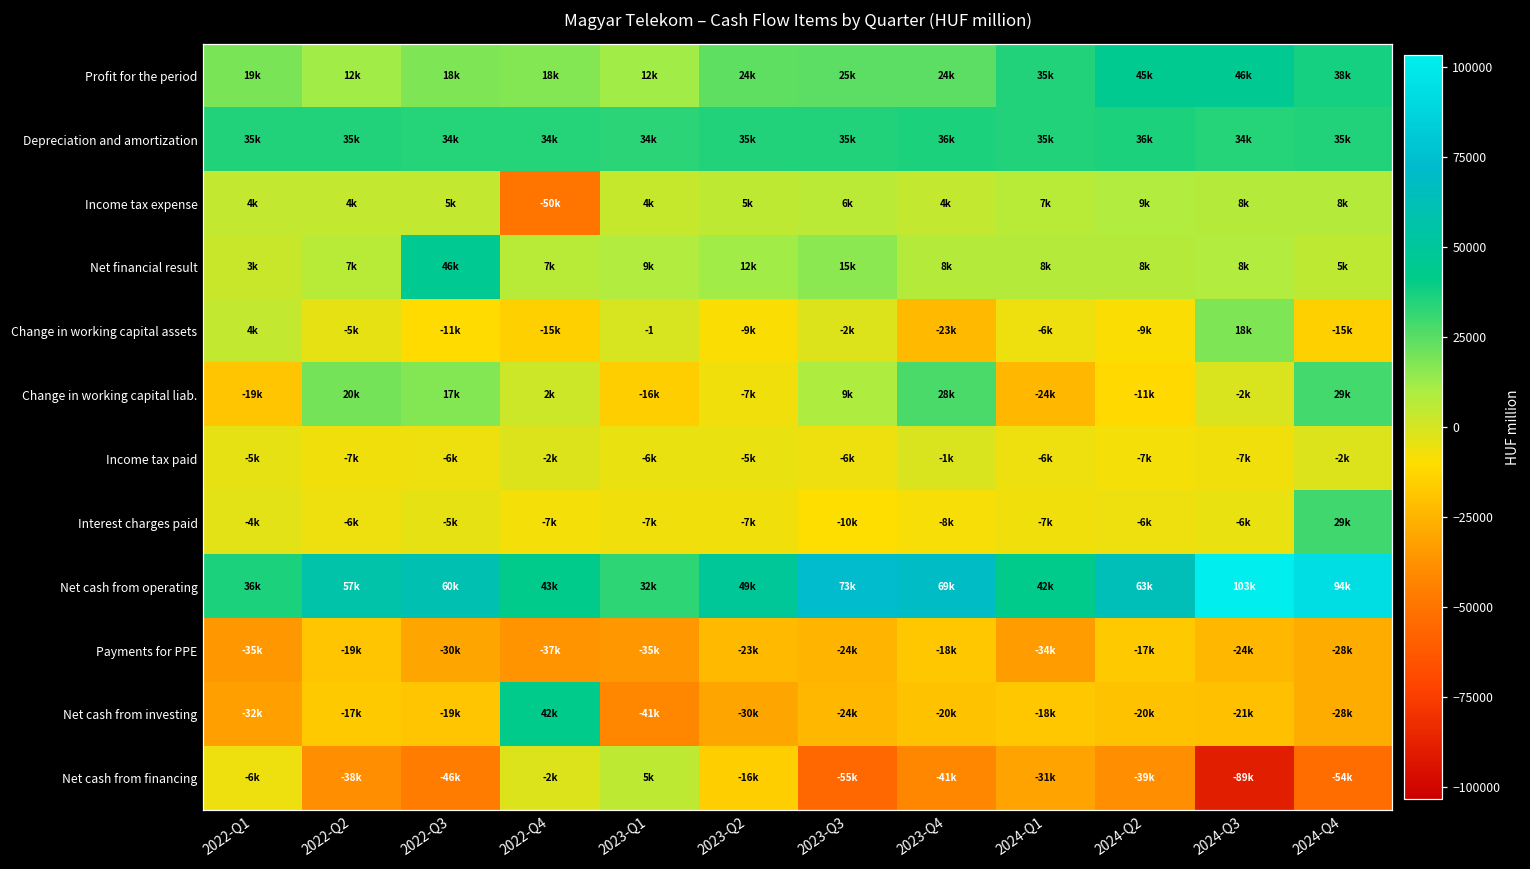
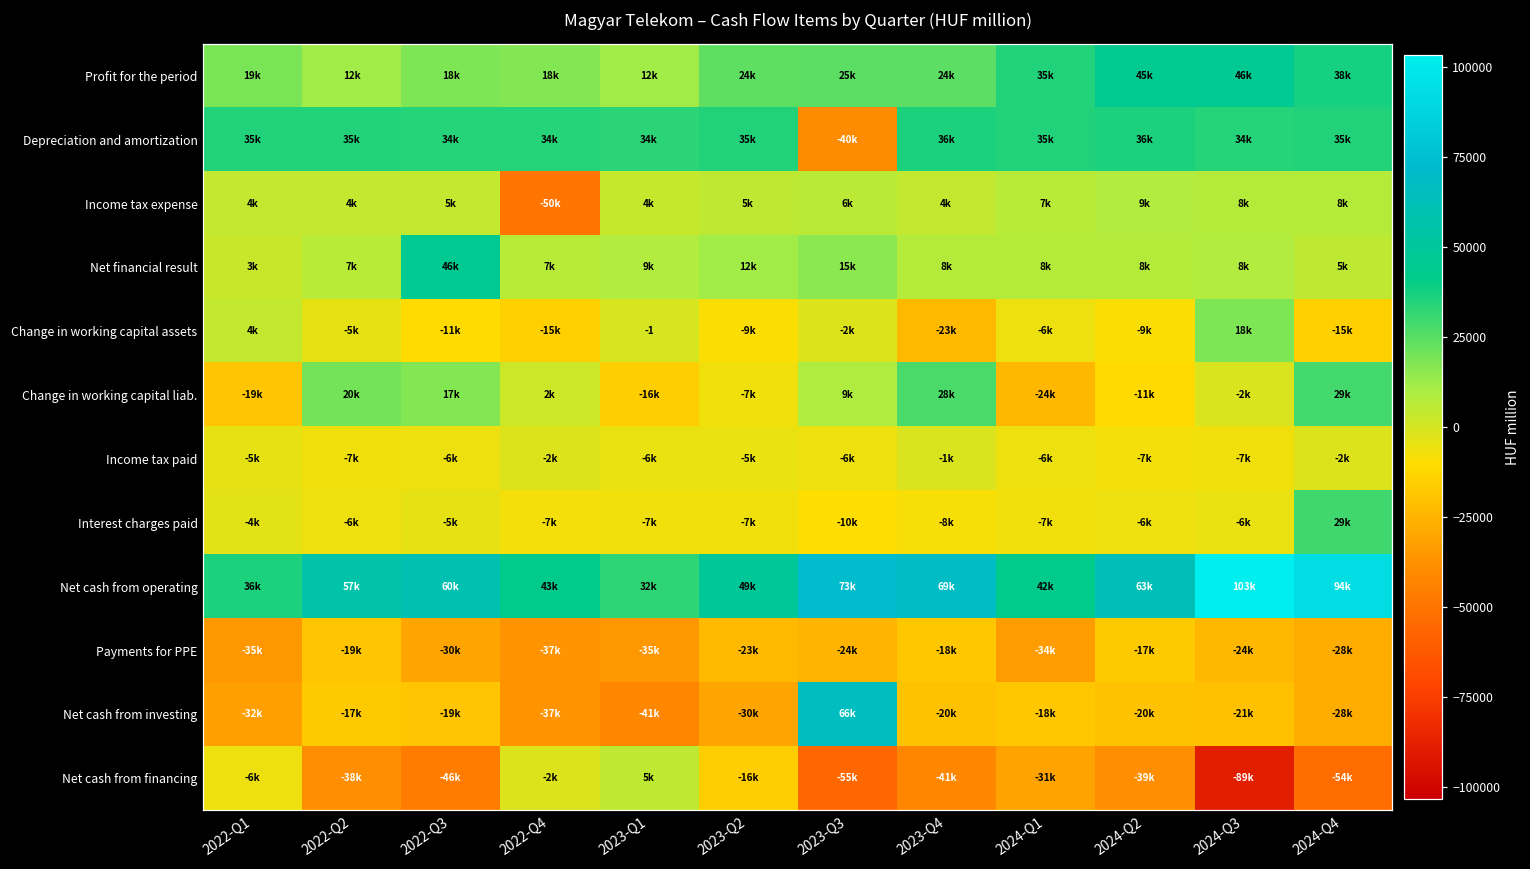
Depreciation and amortization, 2023-Q3: 35k -> -40k
Net cash from investing, 2022-Q4: 42k -> -37k
Net cash from investing, 2023-Q3: -24k -> 66k
